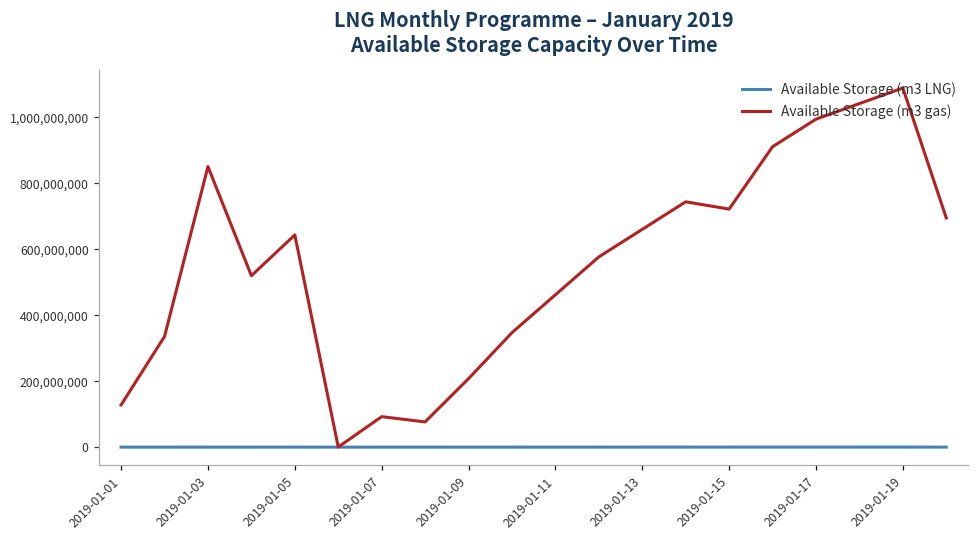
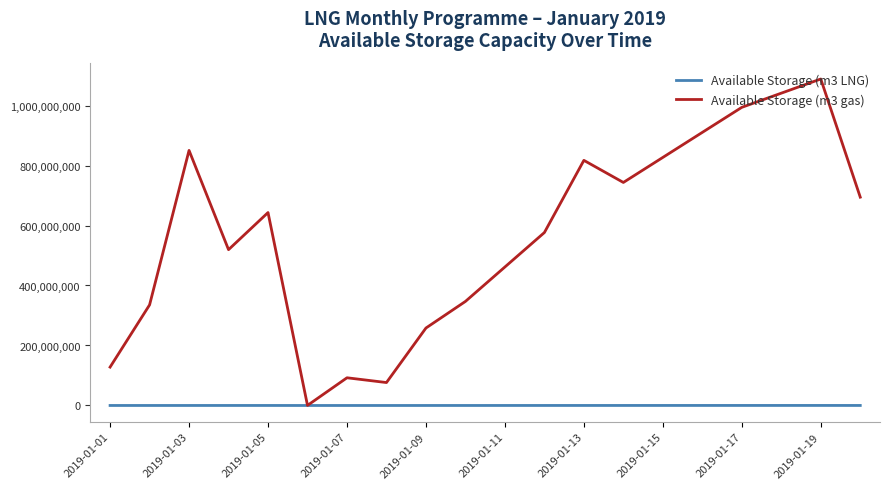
Available Storage (m3 gas), 2019-01-09: 210,000,000 -> 260,000,000
Available Storage (m3 gas), 2019-01-13: 660,000,000 -> 820,000,000
Available Storage (m3 gas), 2019-01-15: 720,000,000 -> 830,000,000
